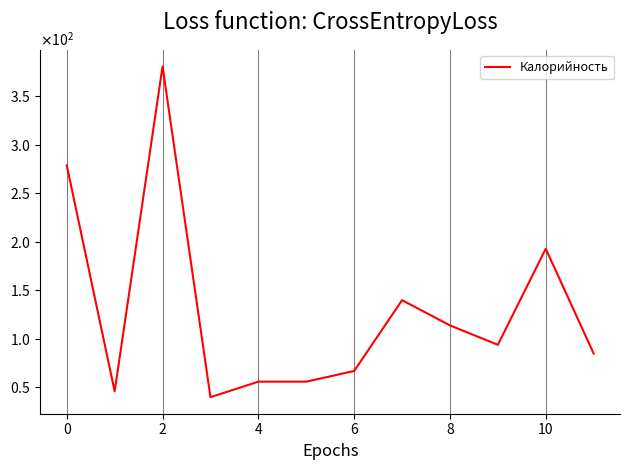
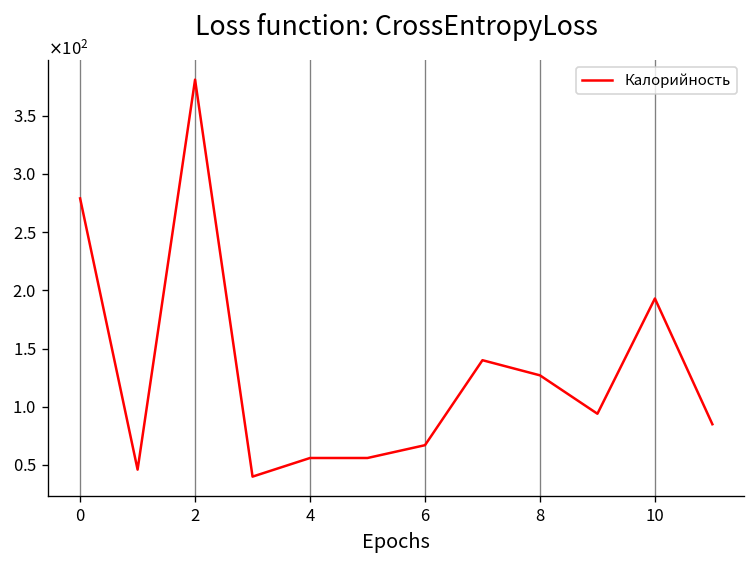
8: 110 -> 130
